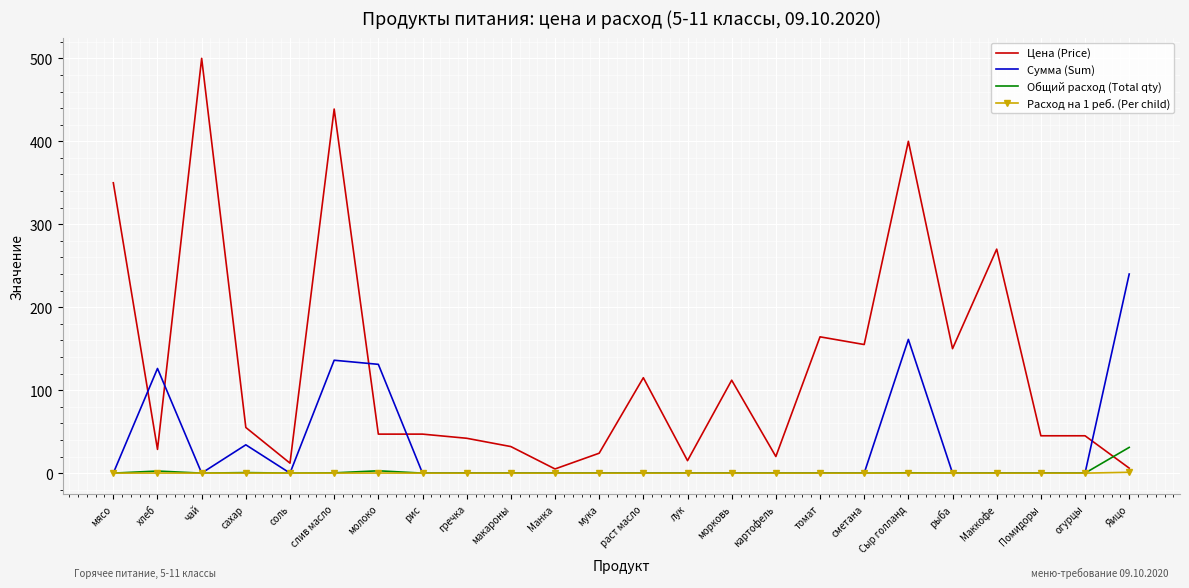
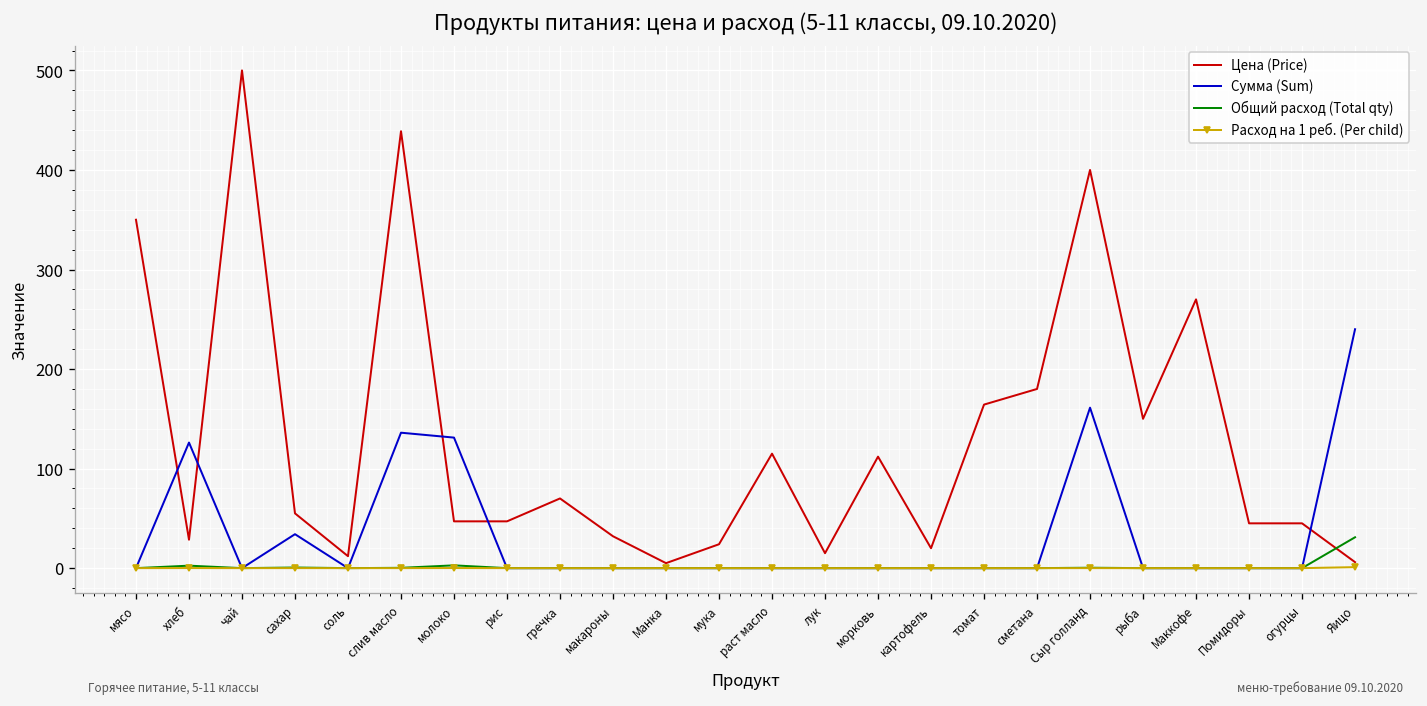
Цена (Price), гречка: 40 -> 70
Цена (Price), сметана: 160 -> 180
